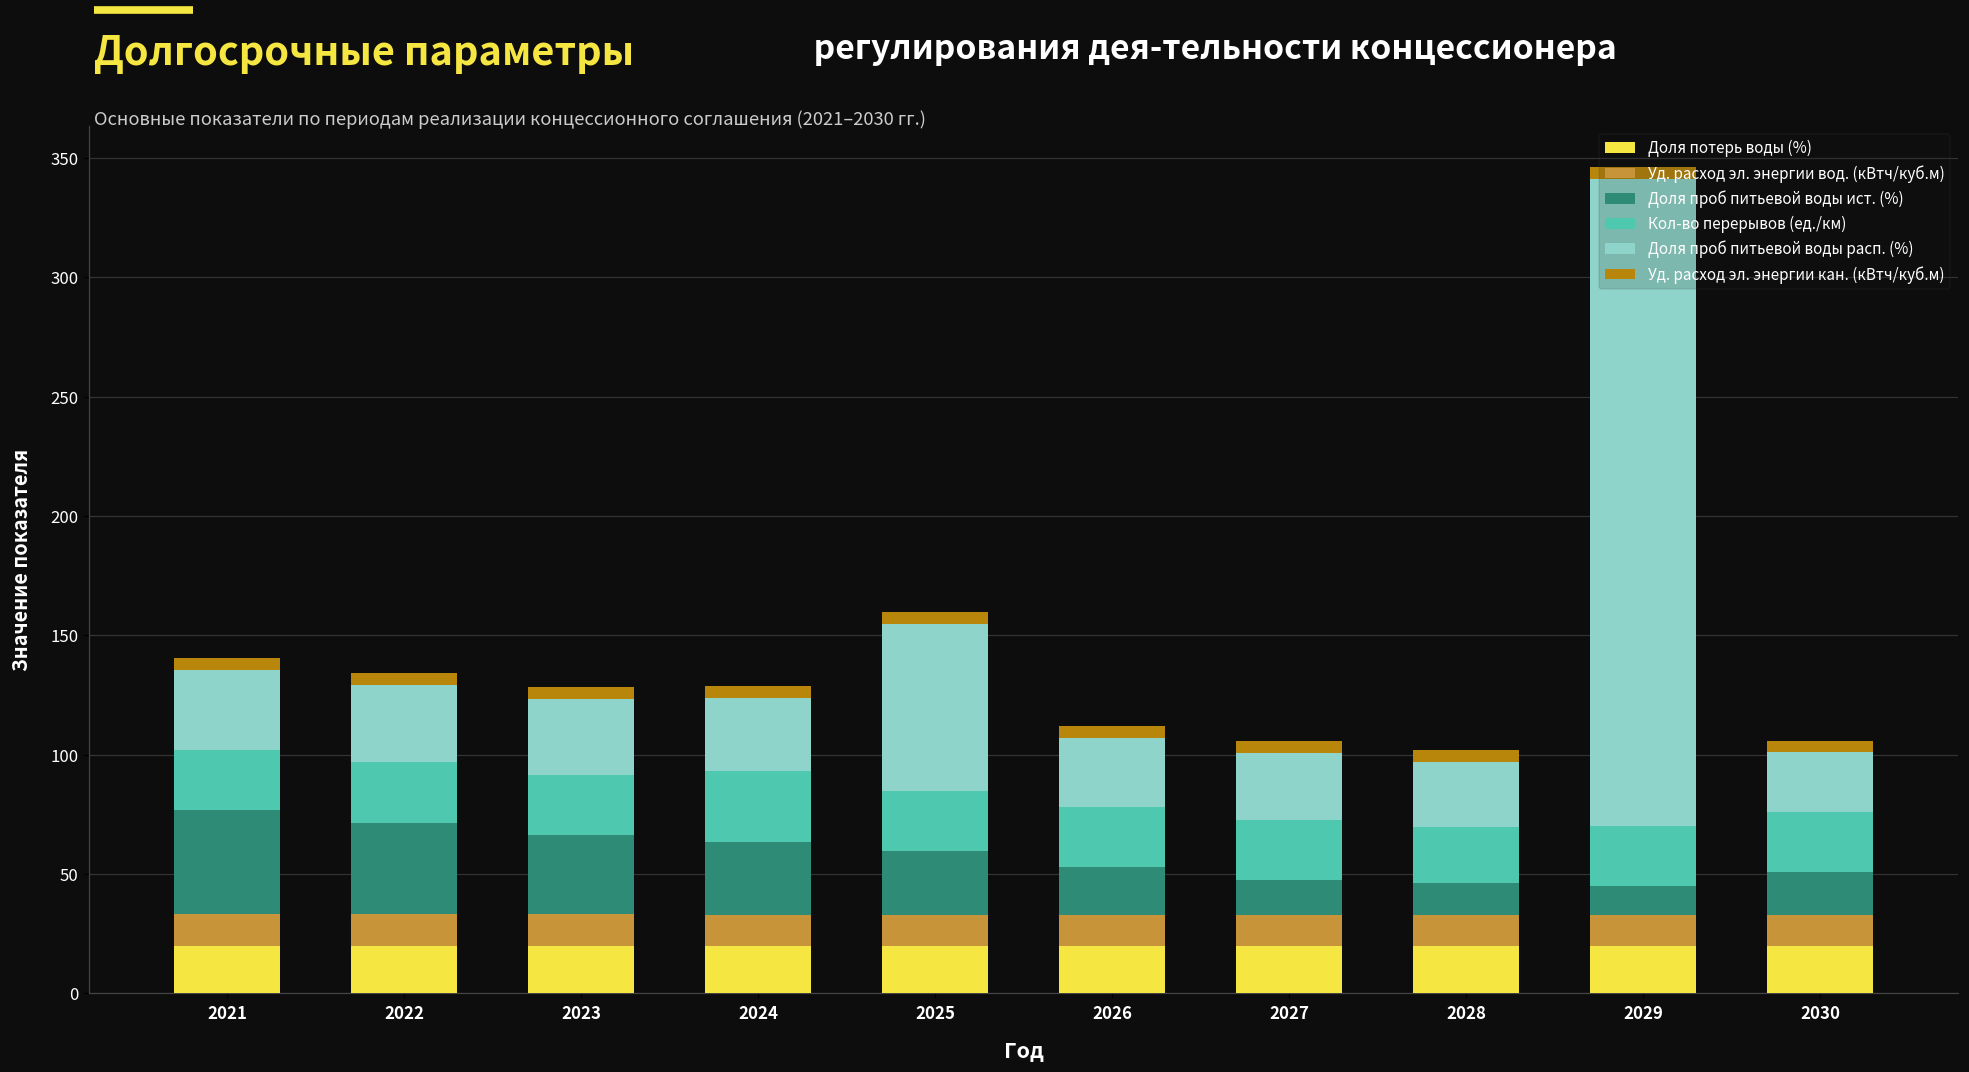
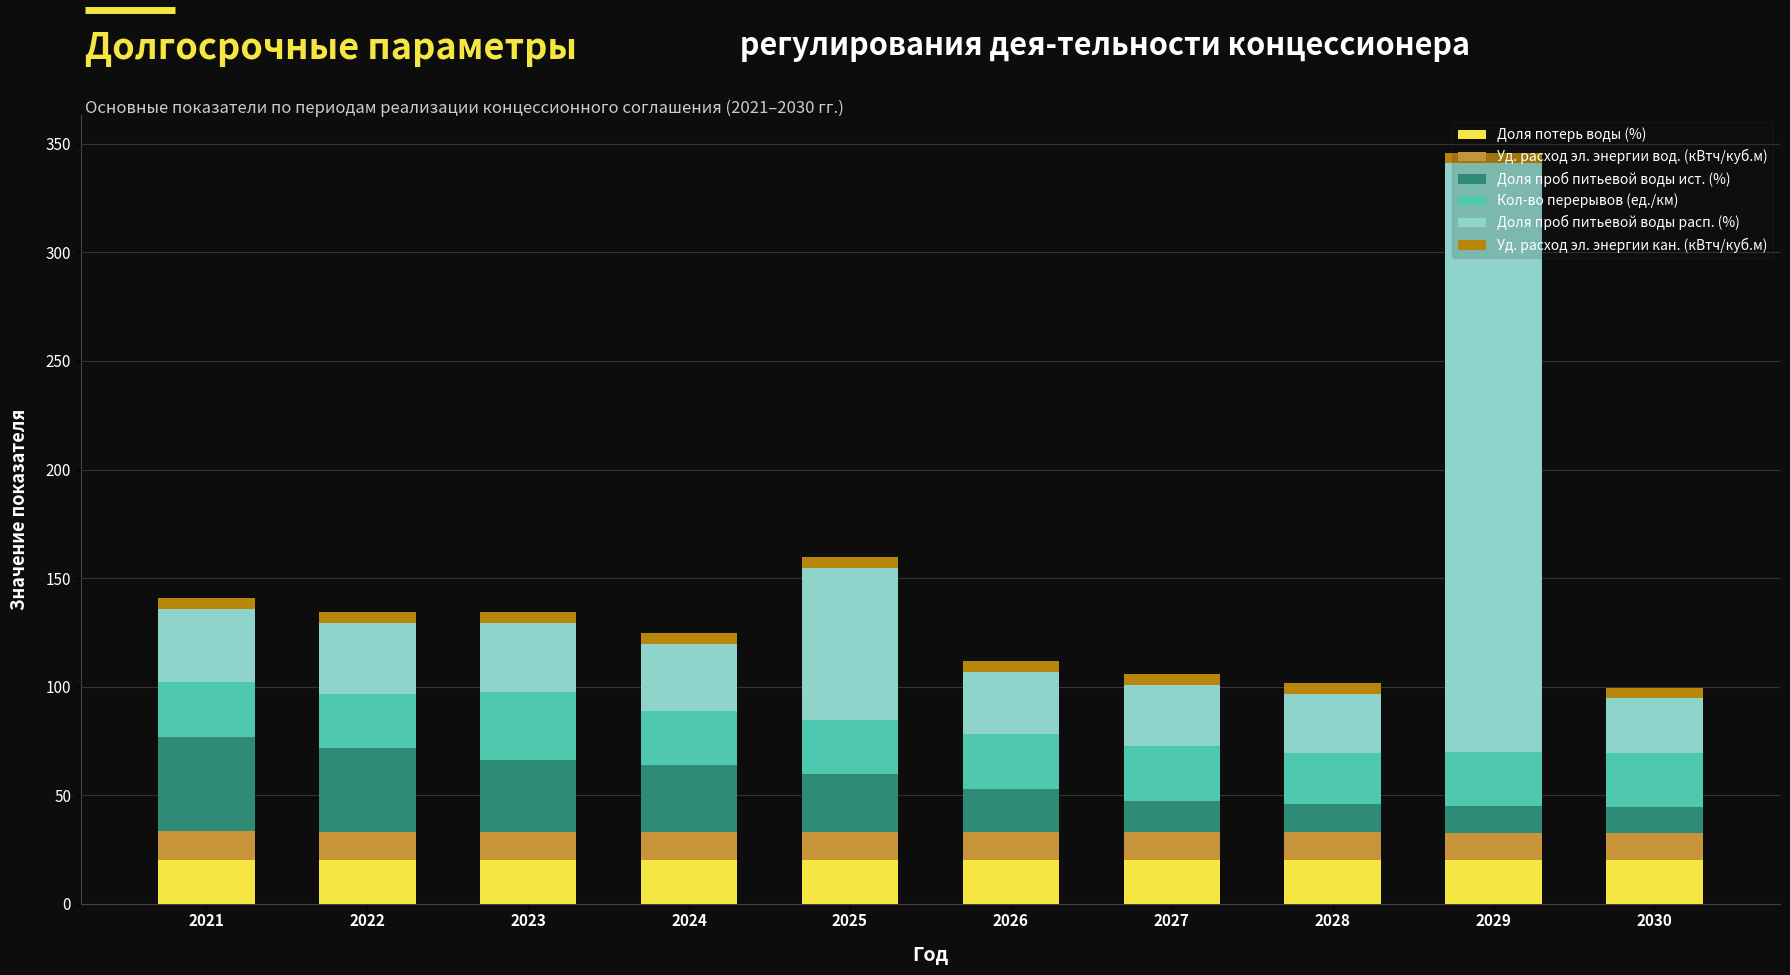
Кол-во перерывов (ед./км), 2023: 25 -> 31
Кол-во перерывов (ед./км), 2024: 29 -> 25
Доля проб питьевой воды ист. (%), 2030: 18 -> 12
